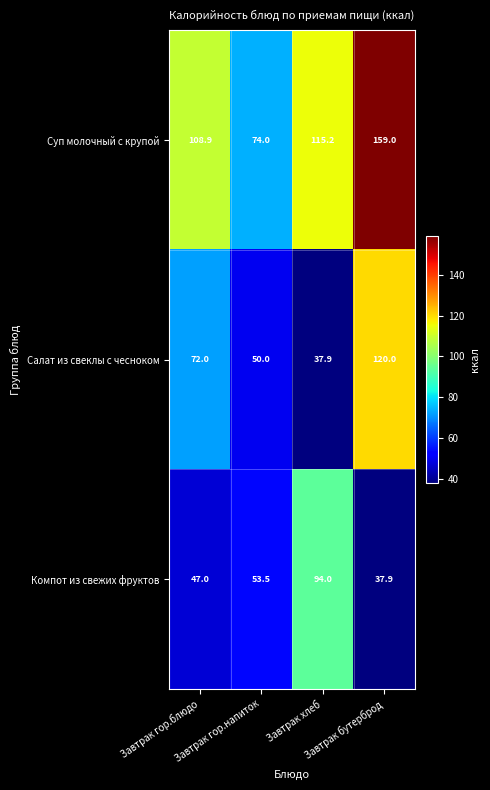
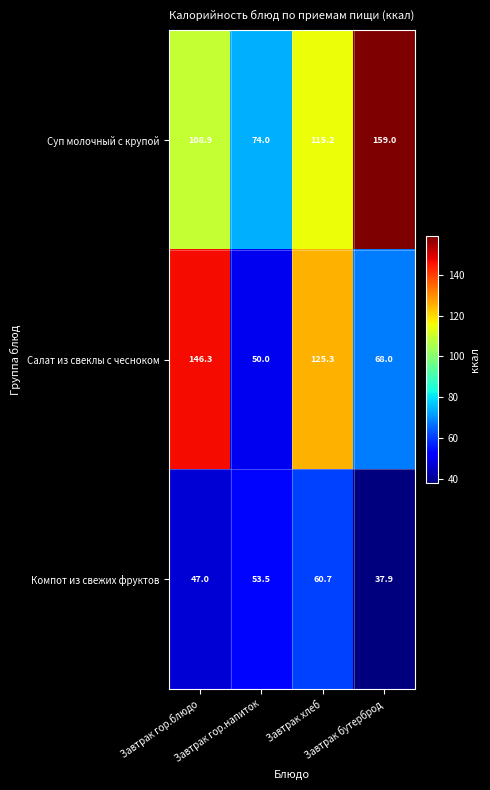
Салат из свеклы с чесноком, Завтрак гор.блюдо: 72.0 -> 146.3
Салат из свеклы с чесноком, Завтрак хлеб: 37.9 -> 125.3
Салат из свеклы с чесноком, Завтрак бутерброд: 120.0 -> 68.0
Компот из свежих фруктов, Завтрак хлеб: 94.0 -> 60.7
